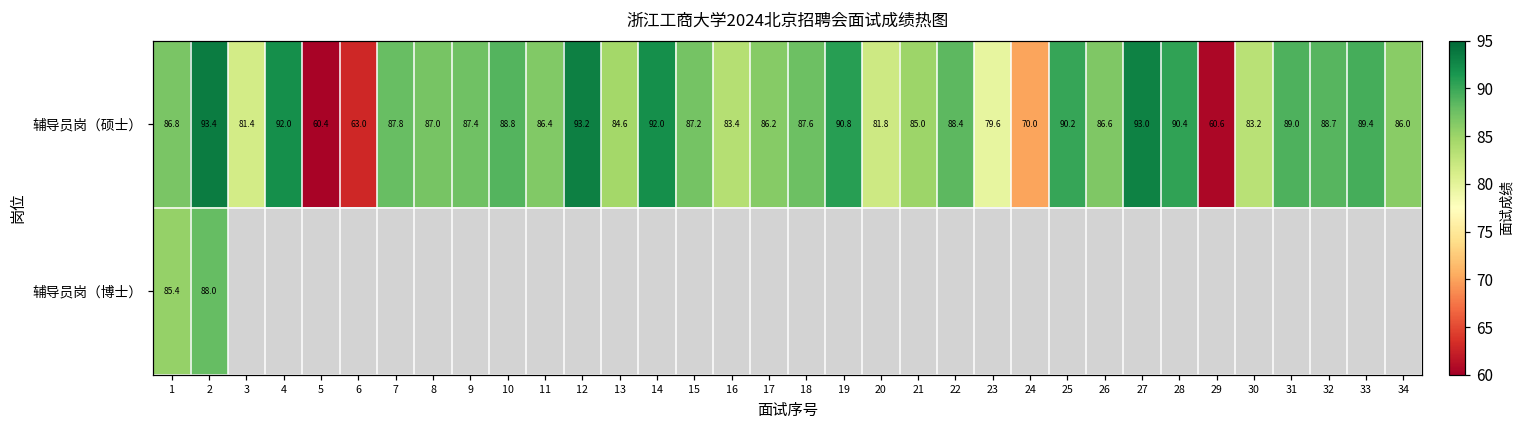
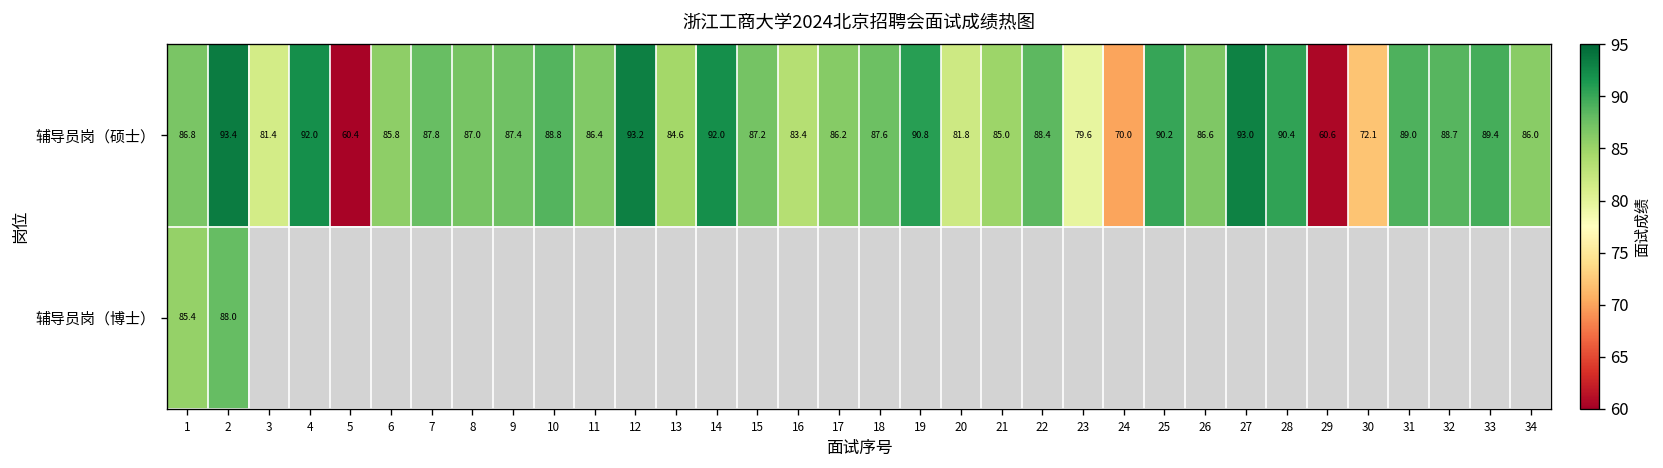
辅导员岗（硕士）, 6: 63.0 -> 85.8
辅导员岗（硕士）, 30: 83.2 -> 72.1
